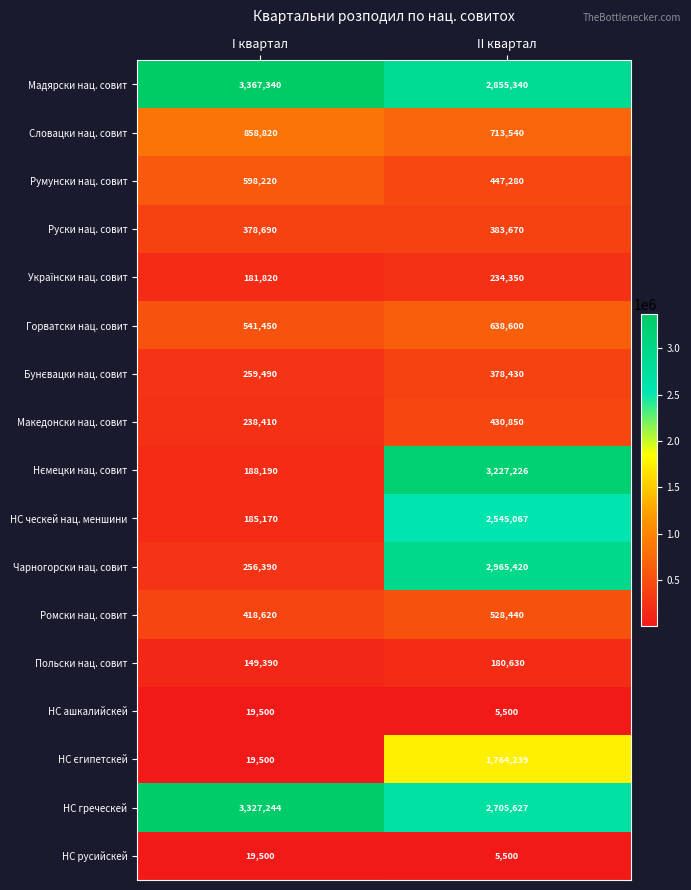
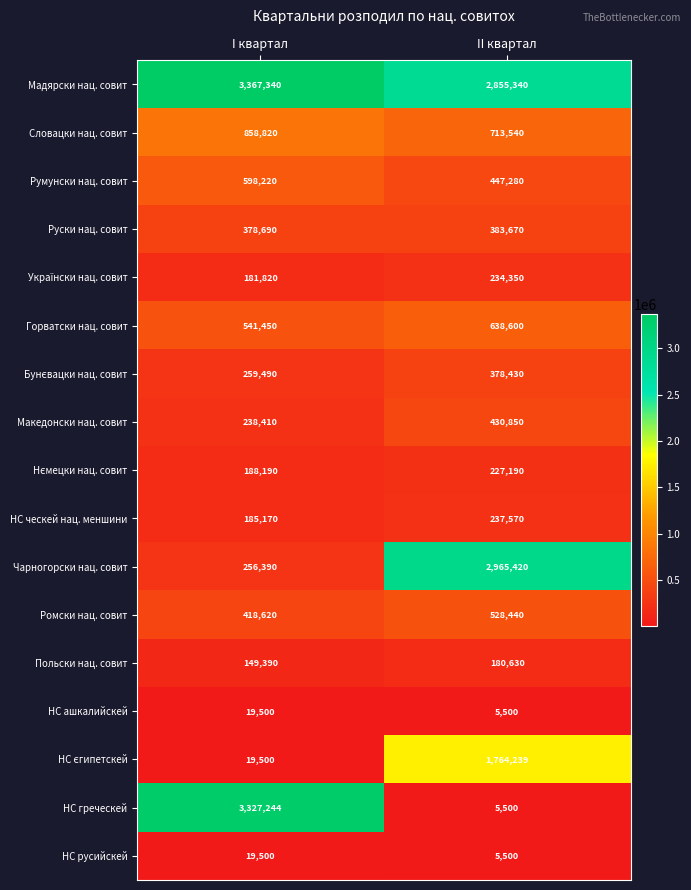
Нємецки нац. совит, II квартал: 3,227,226 -> 227,190
НС ческей нац. меншини, II квартал: 2,545,067 -> 237,570
НС греческей, II квартал: 2,705,627 -> 5,500
